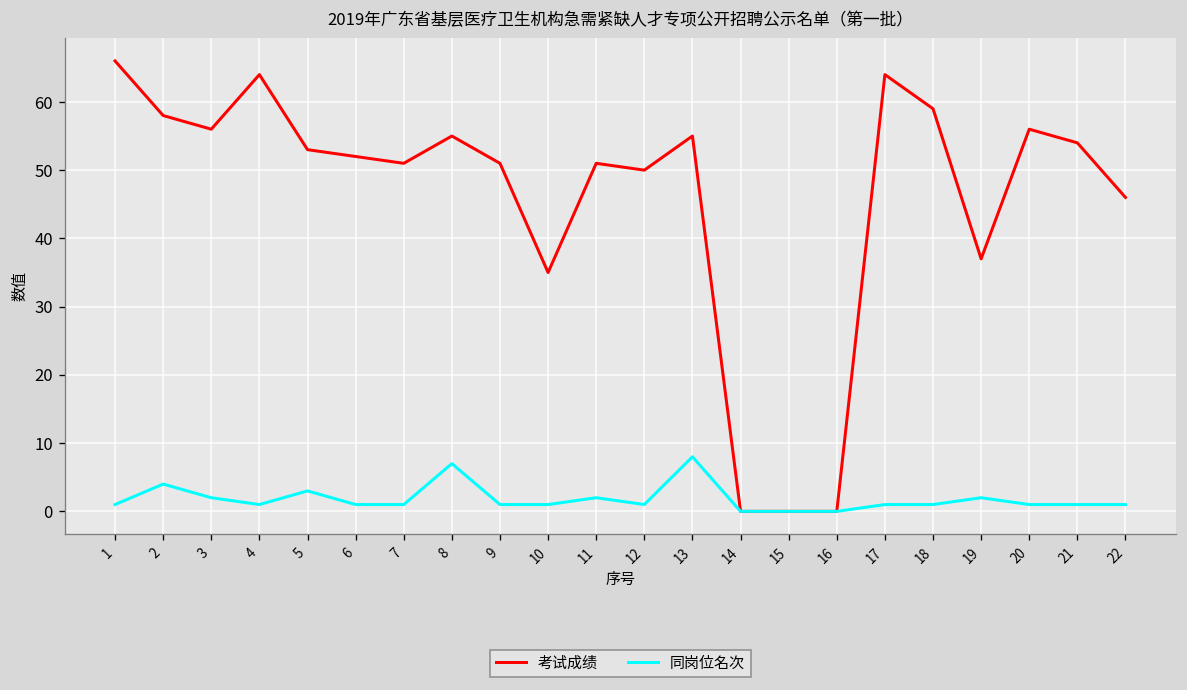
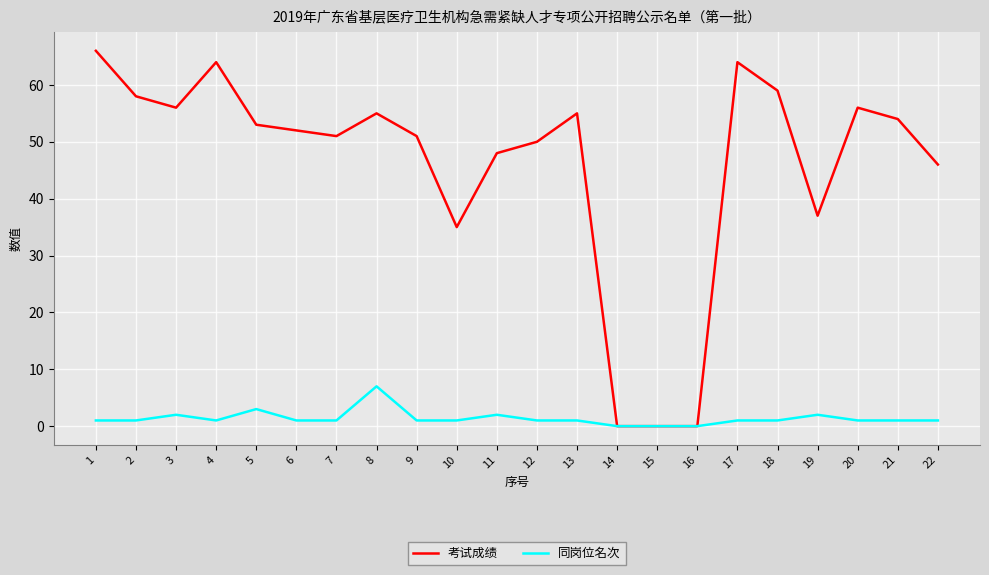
同岗位名次, 2: 4 -> 1
考试成绩, 11: 51 -> 48
同岗位名次, 13: 8 -> 1
